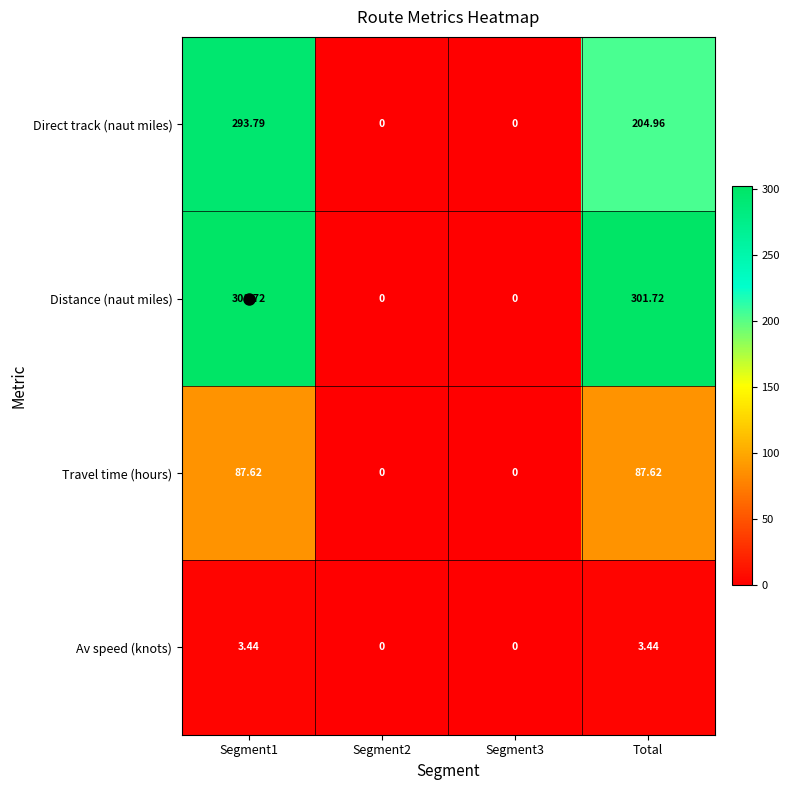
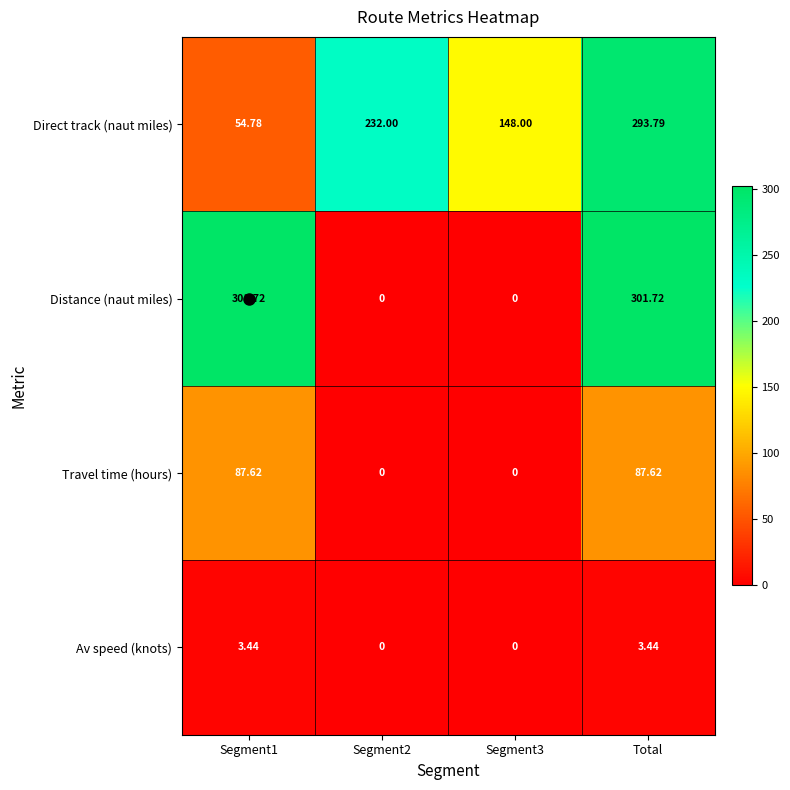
Direct track (naut miles), Segment1: 293.79 -> 54.78
Direct track (naut miles), Segment2: 0 -> 232.00
Direct track (naut miles), Segment3: 0 -> 148.00
Direct track (naut miles), Total: 204.96 -> 293.79
